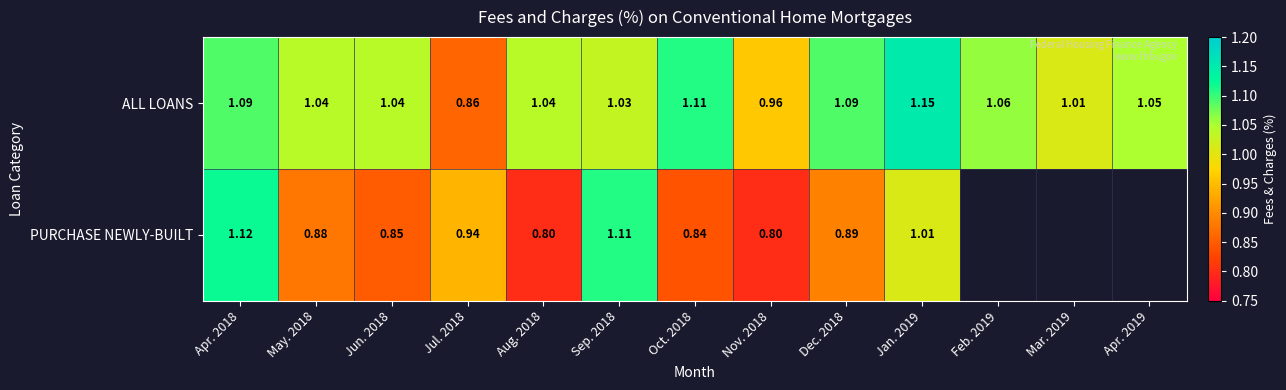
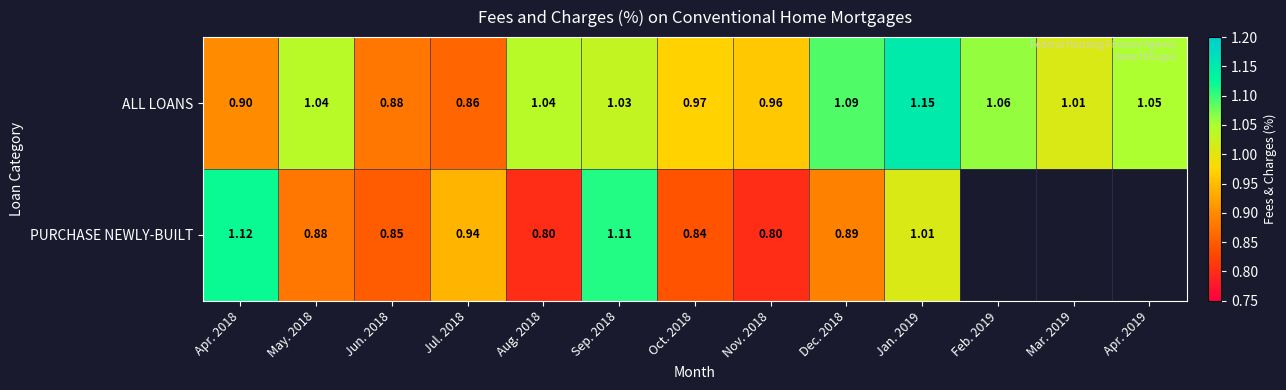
ALL LOANS, Apr. 2018: 1.09 -> 0.90
ALL LOANS, Jun. 2018: 1.04 -> 0.88
ALL LOANS, Oct. 2018: 1.11 -> 0.97
